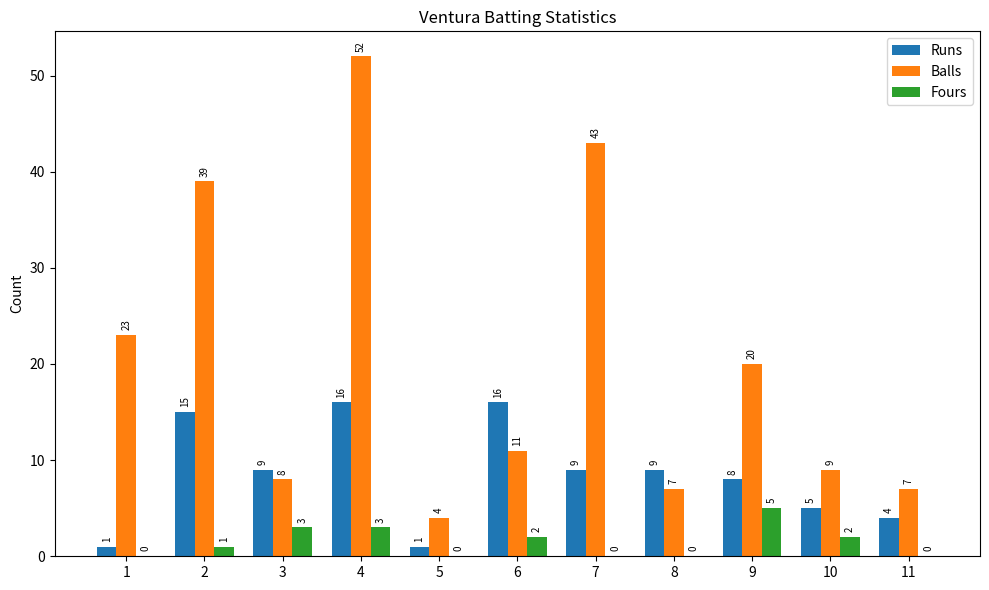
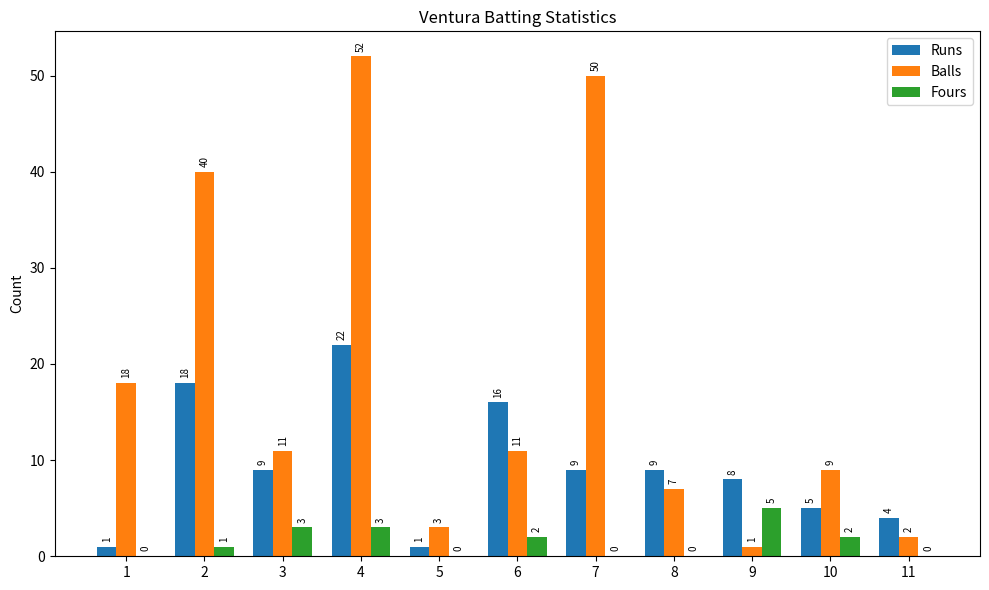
Balls, 1: 23 -> 18
Runs, 2: 15 -> 18
Balls, 2: 39 -> 40
Balls, 3: 8 -> 11
Runs, 4: 16 -> 22
Balls, 5: 4 -> 3
Balls, 7: 43 -> 50
Balls, 9: 20 -> 1
Balls, 11: 7 -> 2
